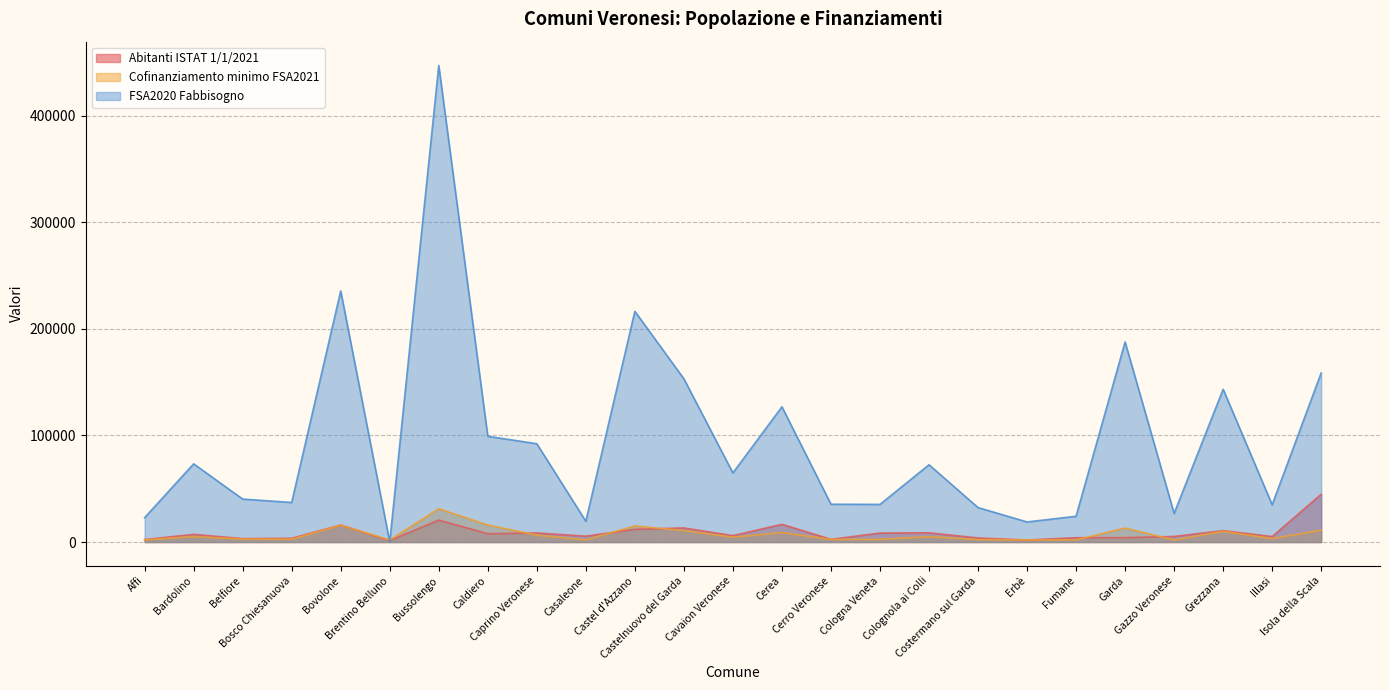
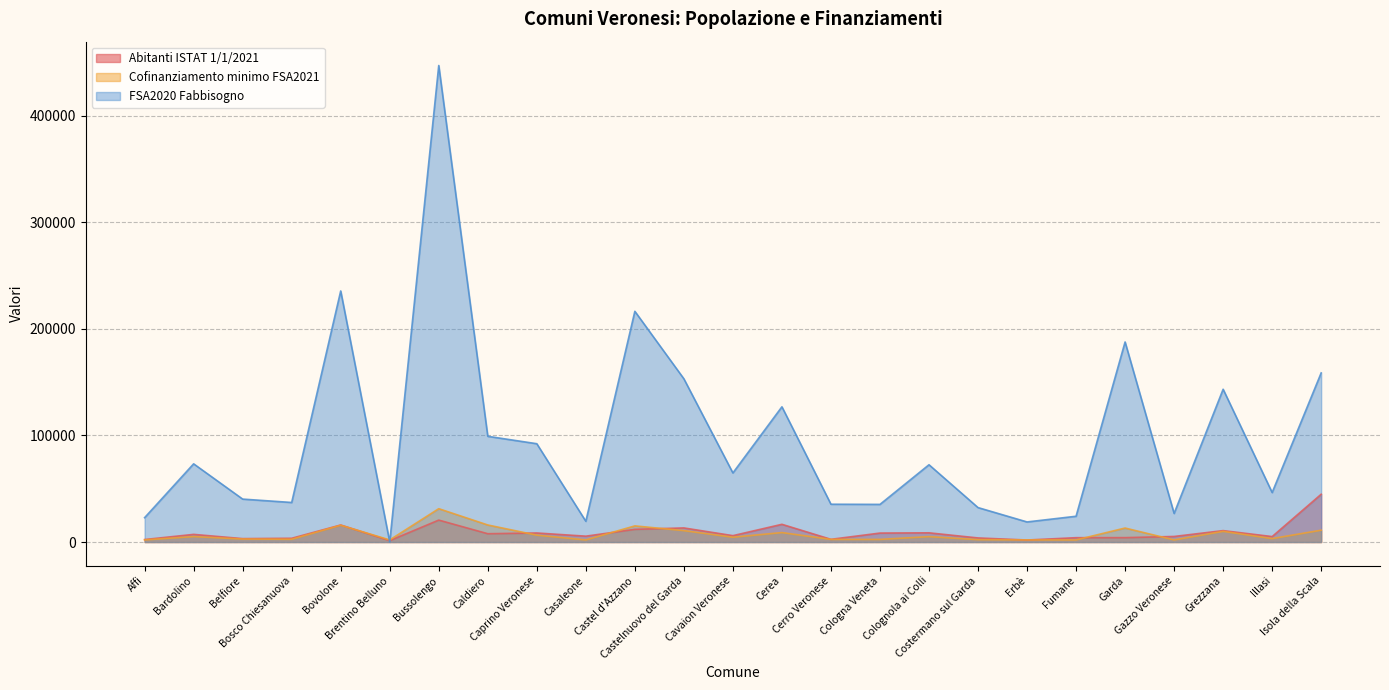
FSA2020 Fabbisogno, Illasi: 35000 -> 46000
